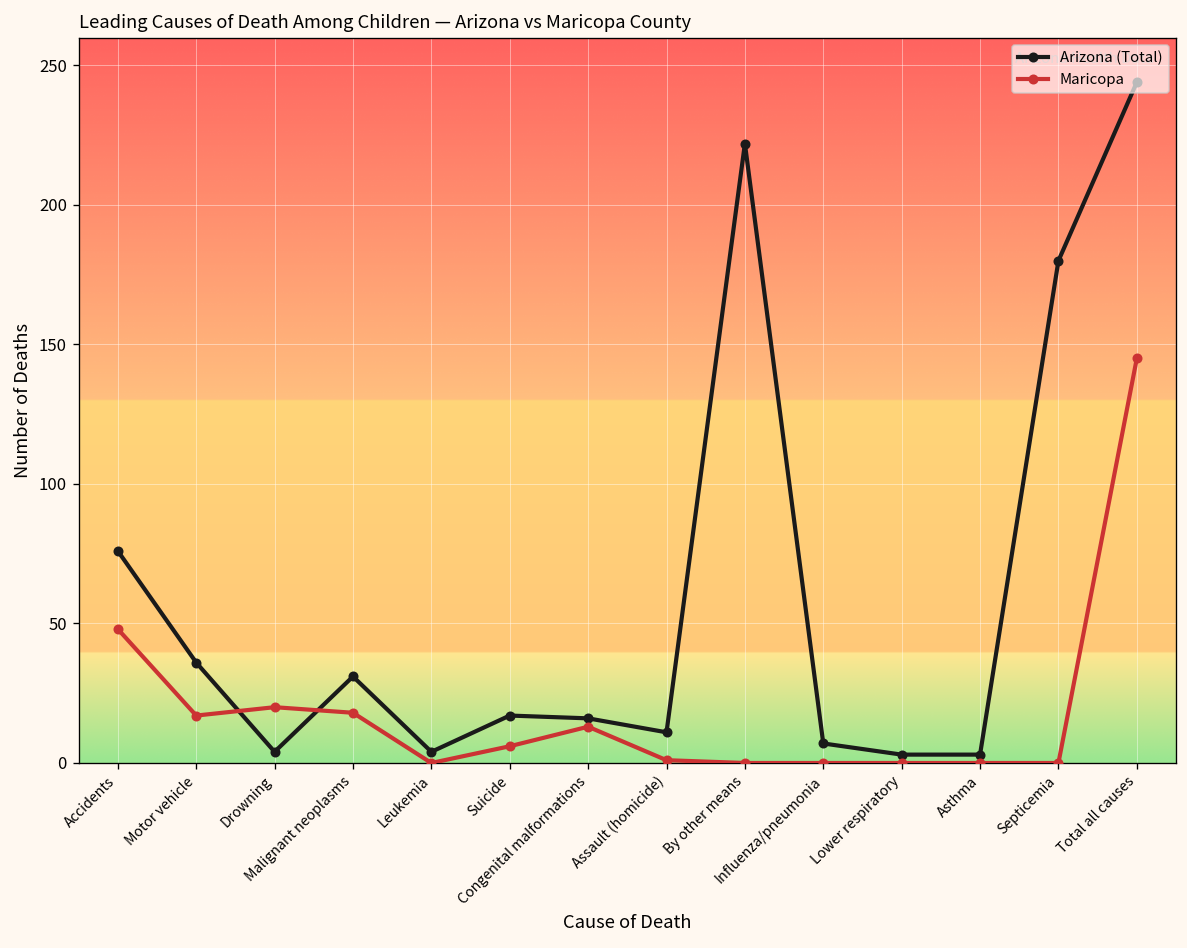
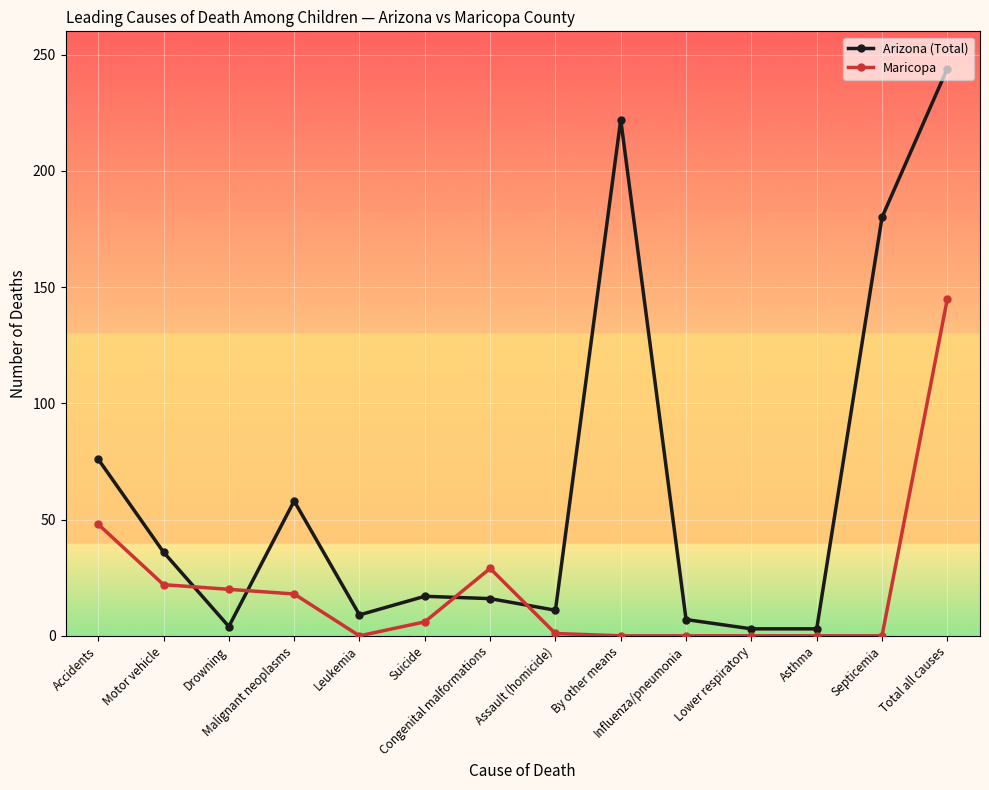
Maricopa, Motor vehicle: 17 -> 22
Arizona (Total), Malignant neoplasms: 31 -> 58
Arizona (Total), Leukemia: 4 -> 9
Maricopa, Congenital malformations: 13 -> 29
